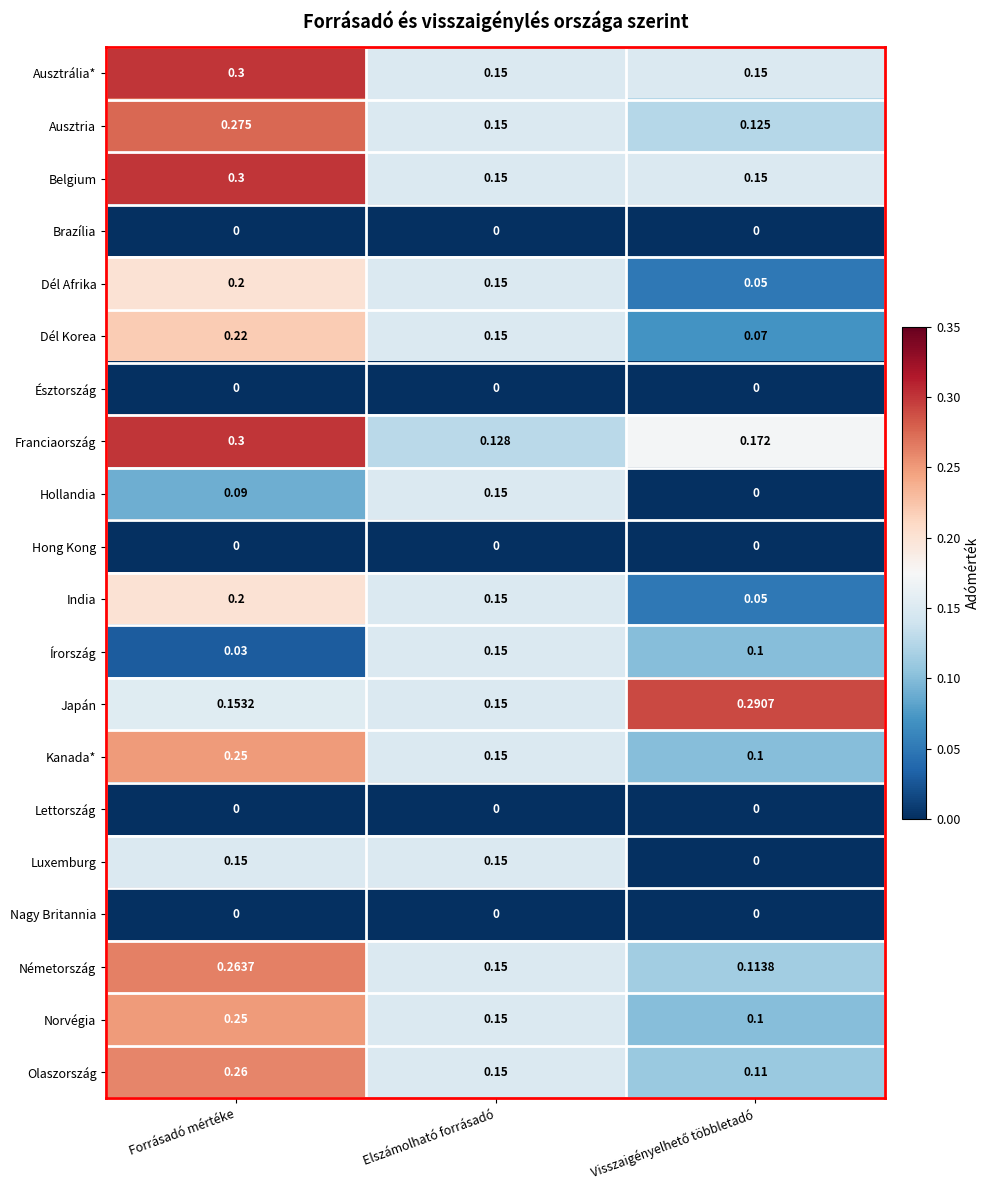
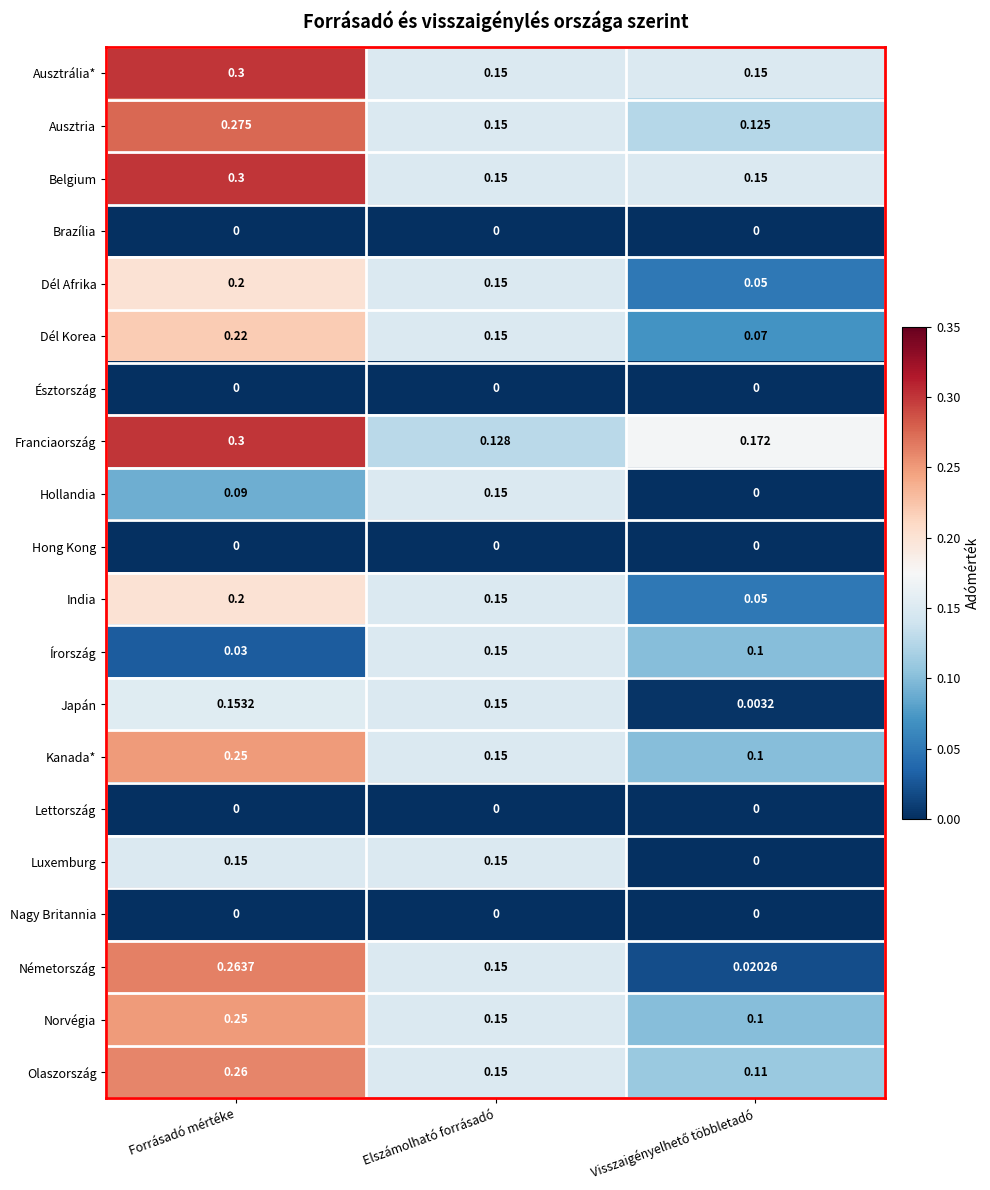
Japán, Visszaigényelhető többletadó: 0.2907 -> 0.0032
Németország, Visszaigényelhető többletadó: 0.1138 -> 0.02026
